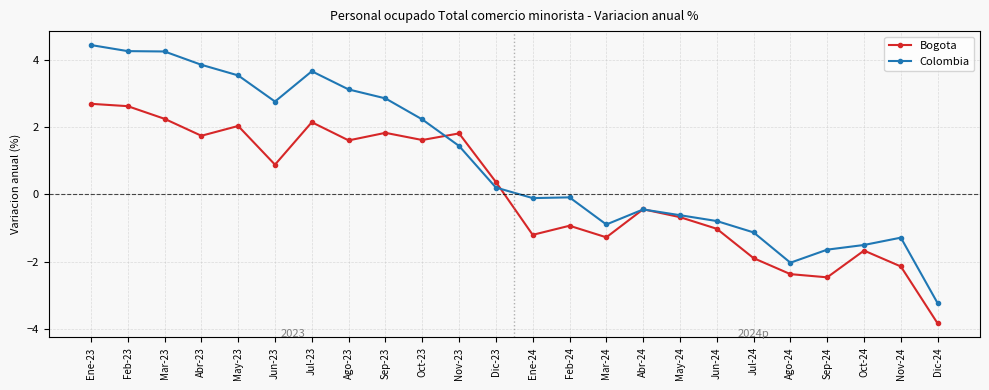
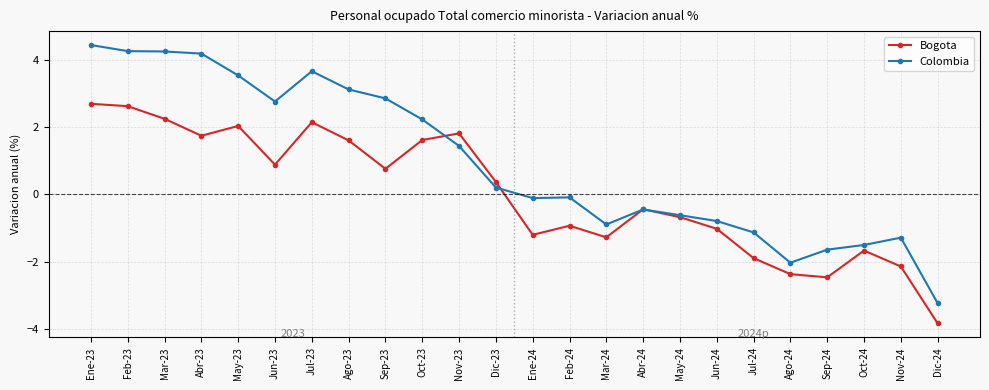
Colombia, Abr-23: 3.9 -> 4.2
Bogota, Sep-23: 1.8 -> 0.8
